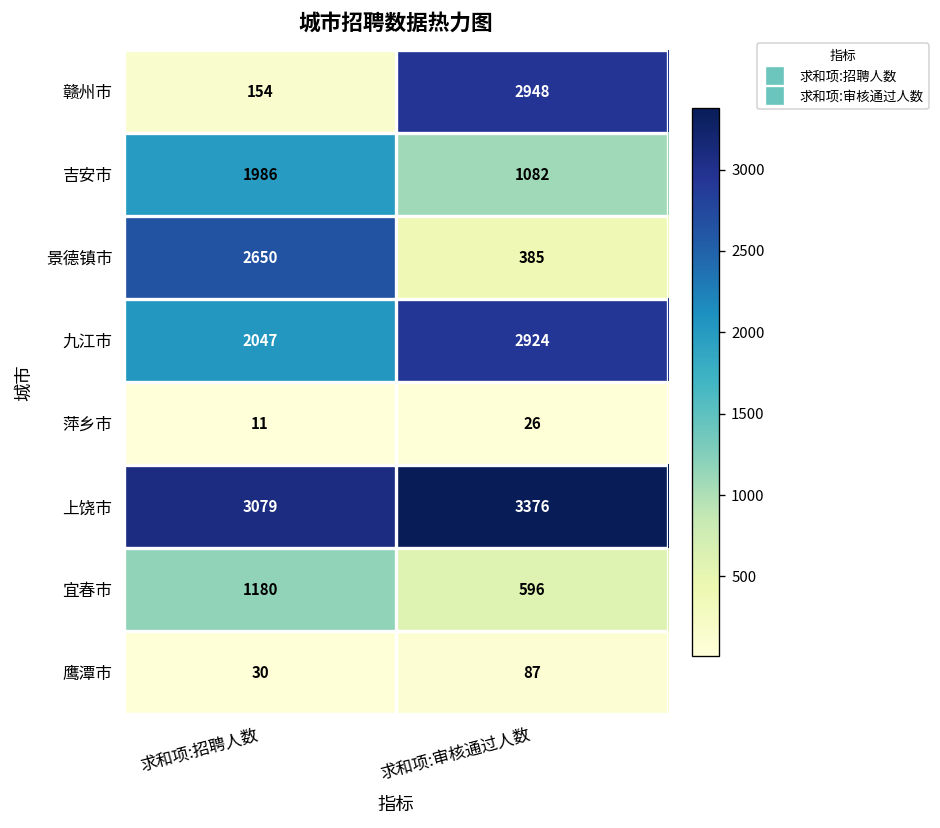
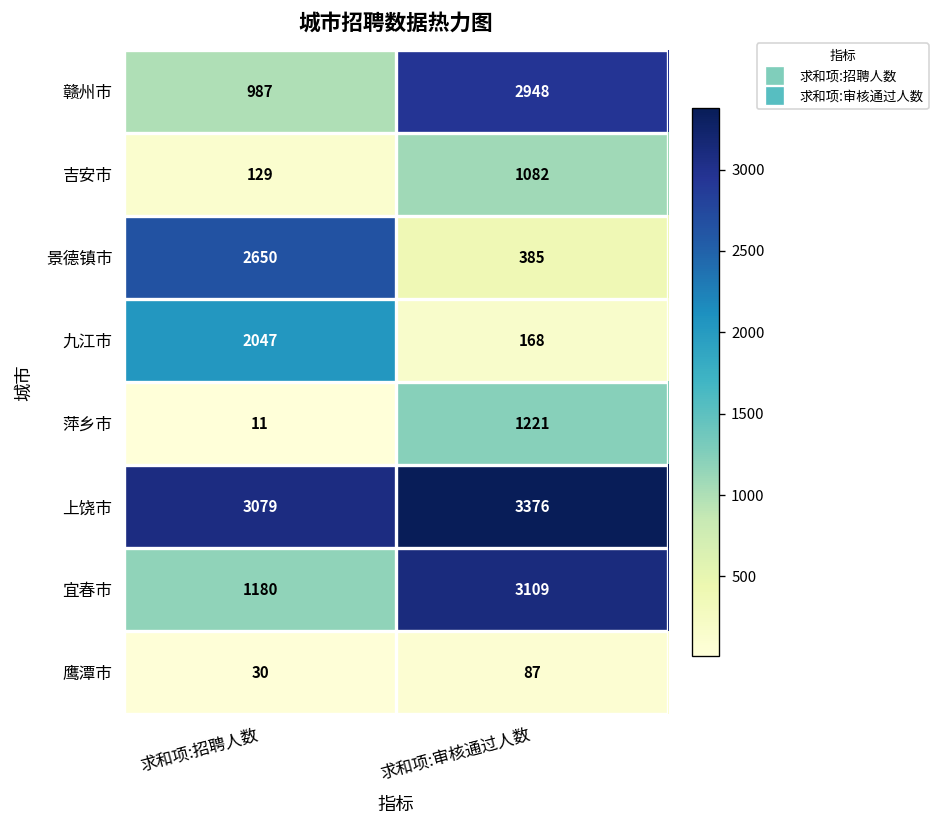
赣州市, 求和项:招聘人数: 154 -> 987
吉安市, 求和项:招聘人数: 1986 -> 129
九江市, 求和项:审核通过人数: 2924 -> 168
萍乡市, 求和项:审核通过人数: 26 -> 1221
宜春市, 求和项:审核通过人数: 596 -> 3109
